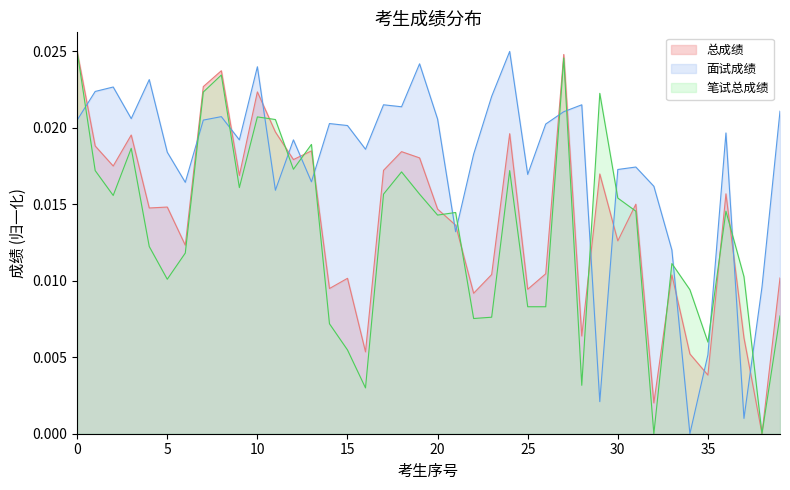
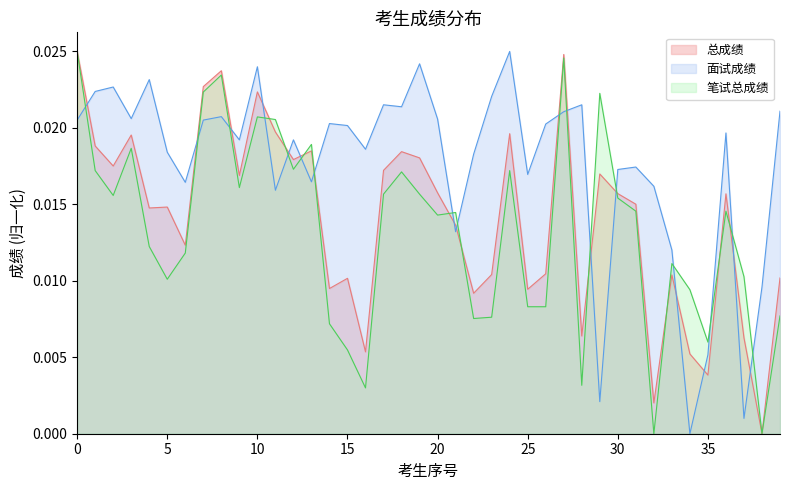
总成绩, 20: 0.0147 -> 0.0158
总成绩, 30: 0.0126 -> 0.0157
